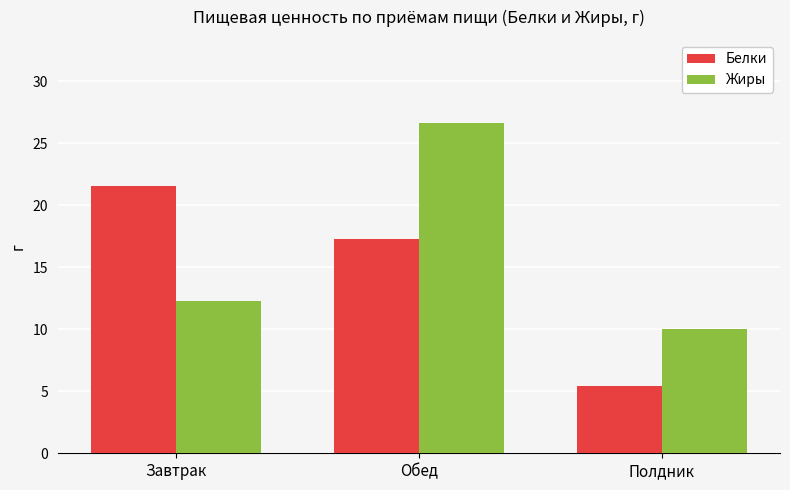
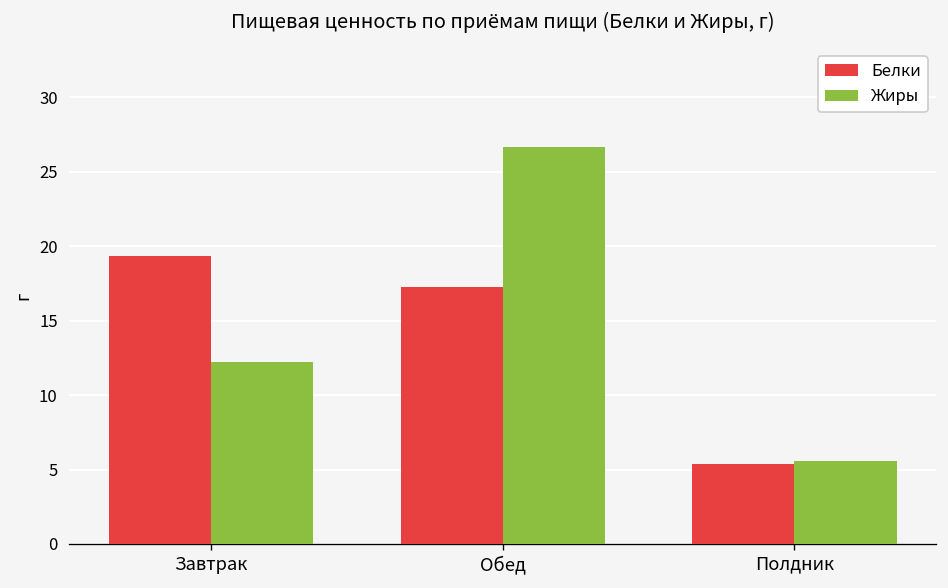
Белки, Завтрак: 21.5 -> 19.4
Жиры, Полдник: 10.0 -> 5.6
